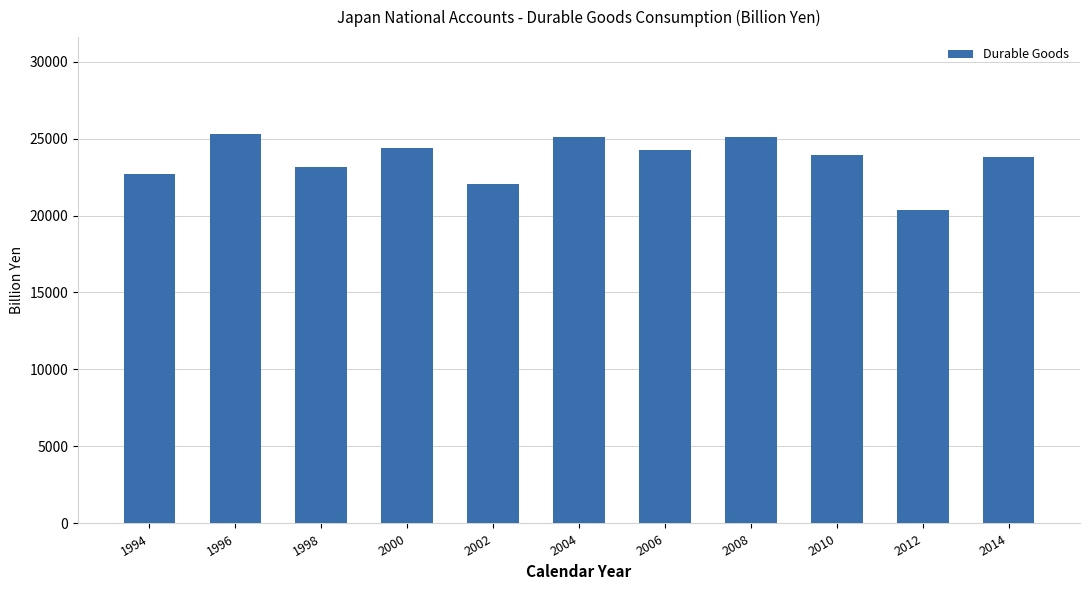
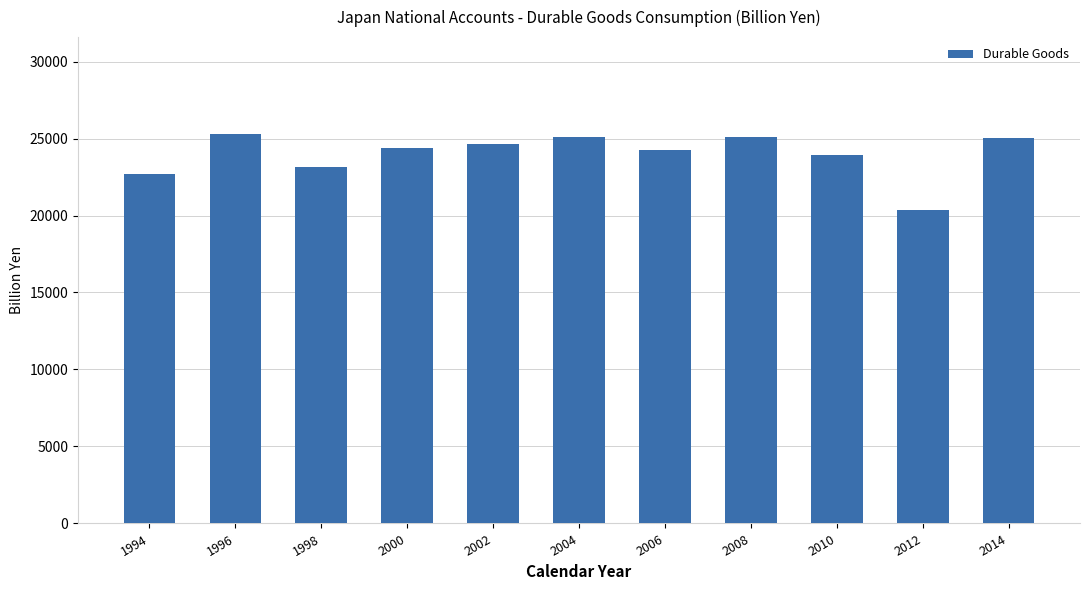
2002: 22000 -> 24600
2014: 23800 -> 25000
